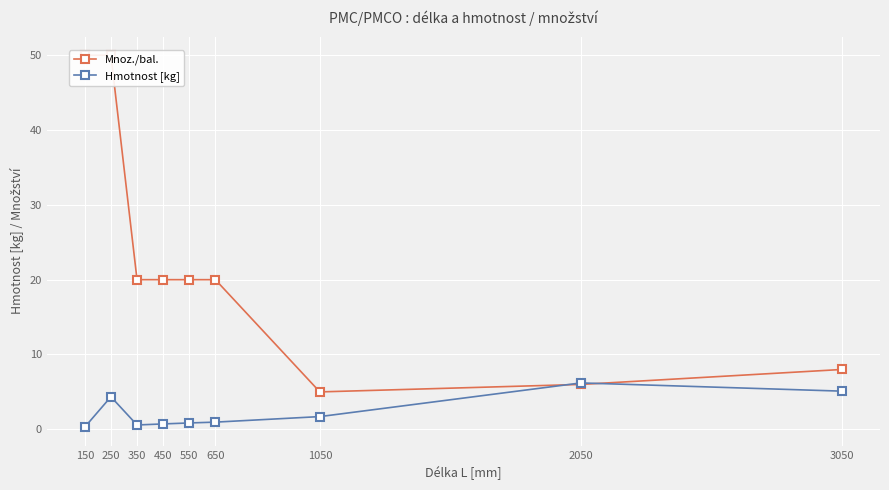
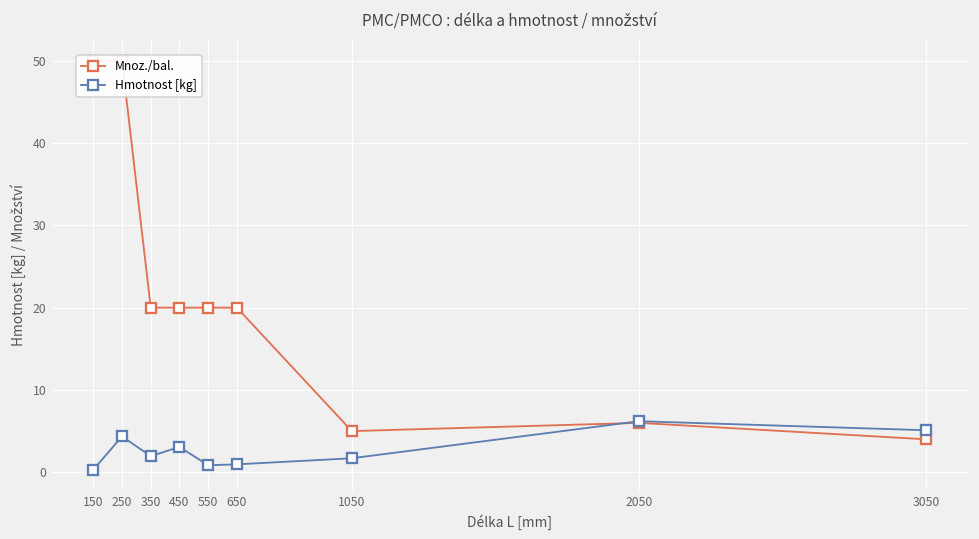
Hmotnost [kg], 350: 1 -> 2
Hmotnost [kg], 450: 1 -> 3
Mnoz./bal., 3050: 8 -> 4
